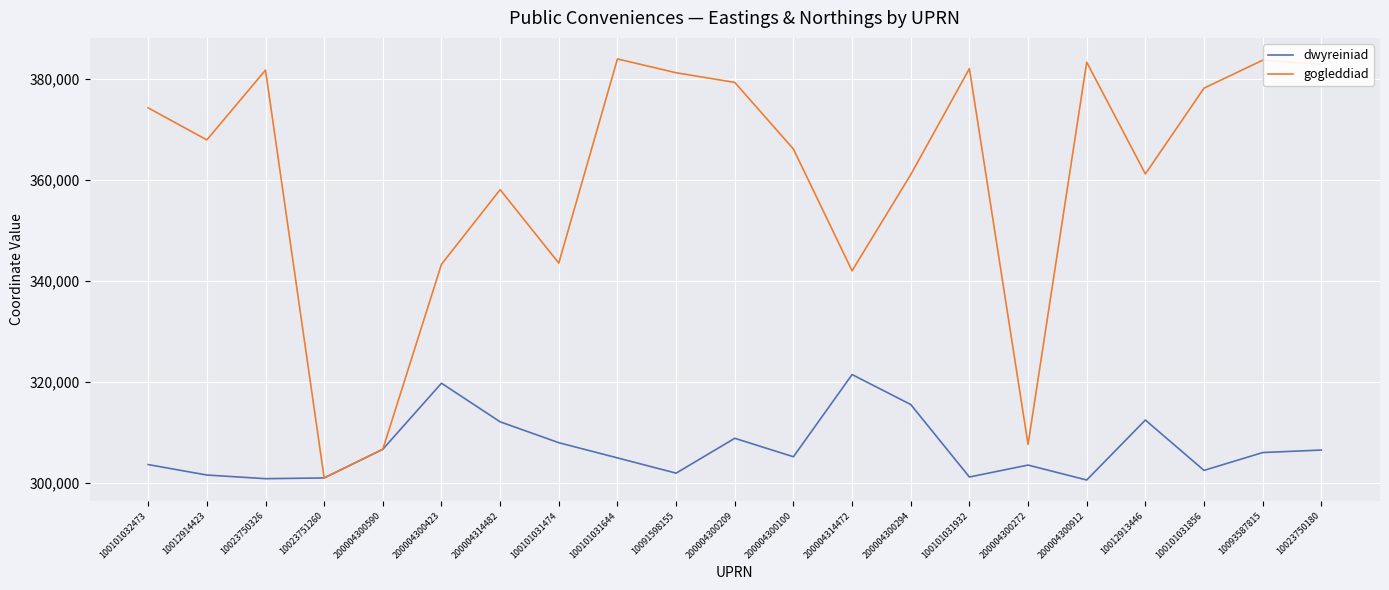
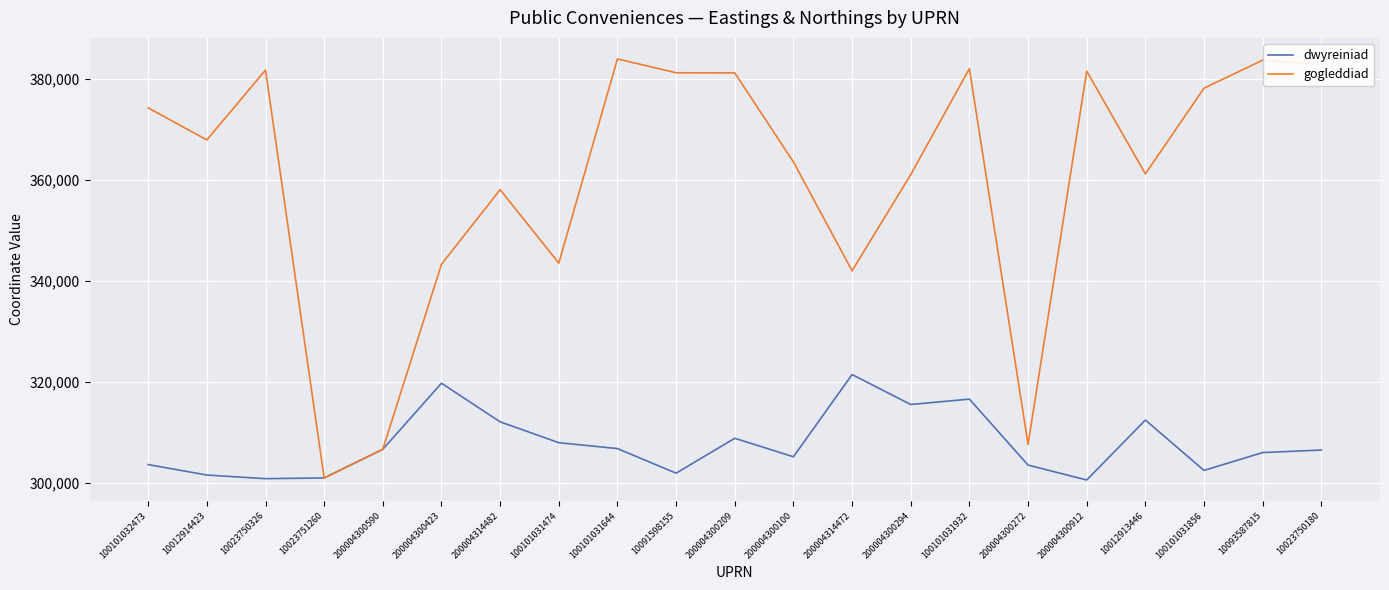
dwyreiniad, 100101031644: 305,000 -> 307,000
gogleddiad, 200004300209: 379,000 -> 381,000
gogleddiad, 200004300100: 366,000 -> 364,000
dwyreiniad, 100101031932: 301,000 -> 317,000
gogleddiad, 200004300912: 383,000 -> 382,000
